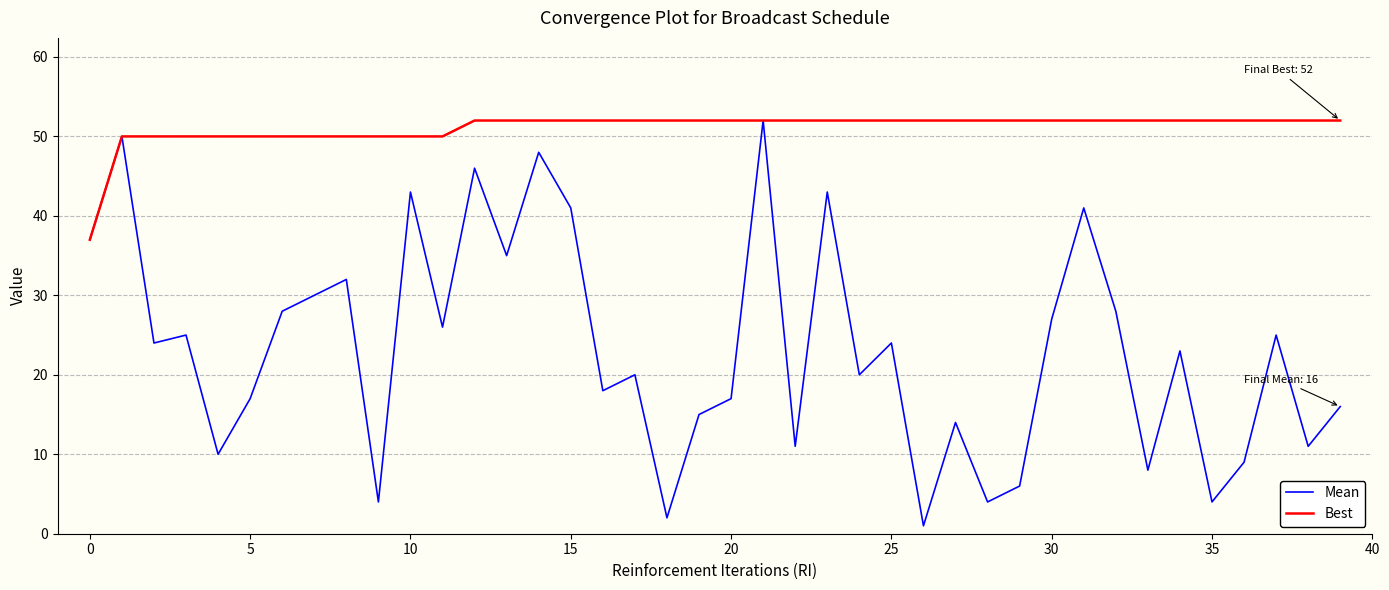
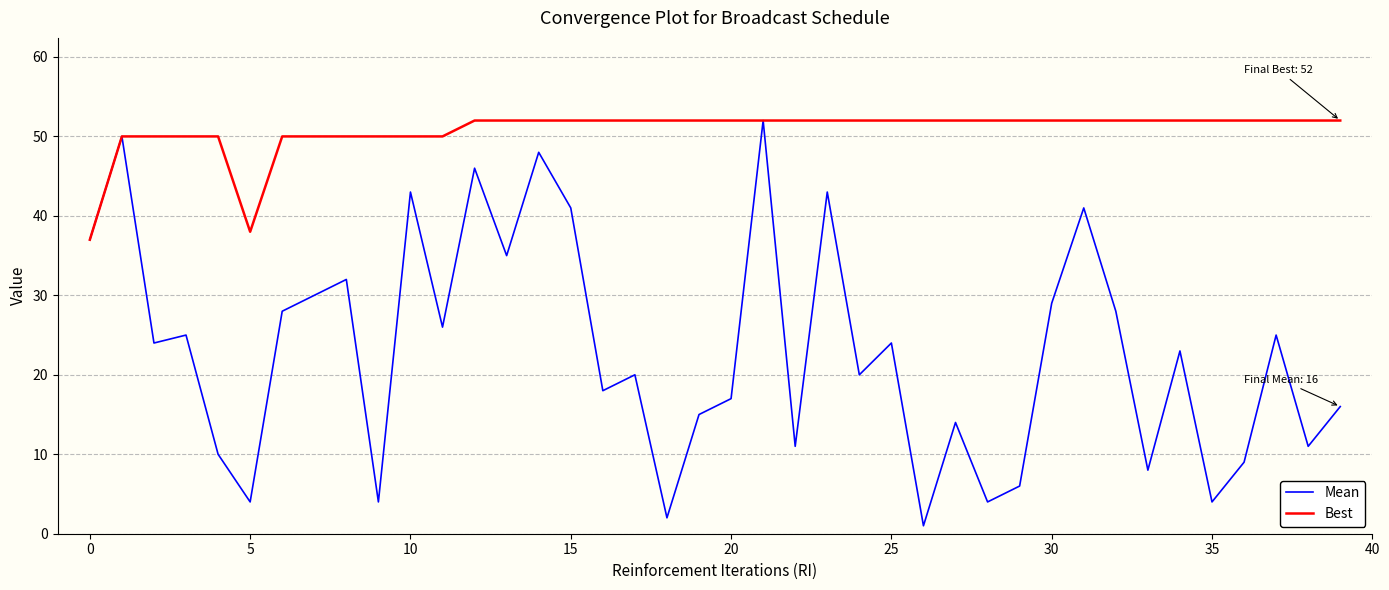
Mean, 5: 17 -> 4
Best, 5: 50 -> 38
Mean, 30: 27 -> 29
